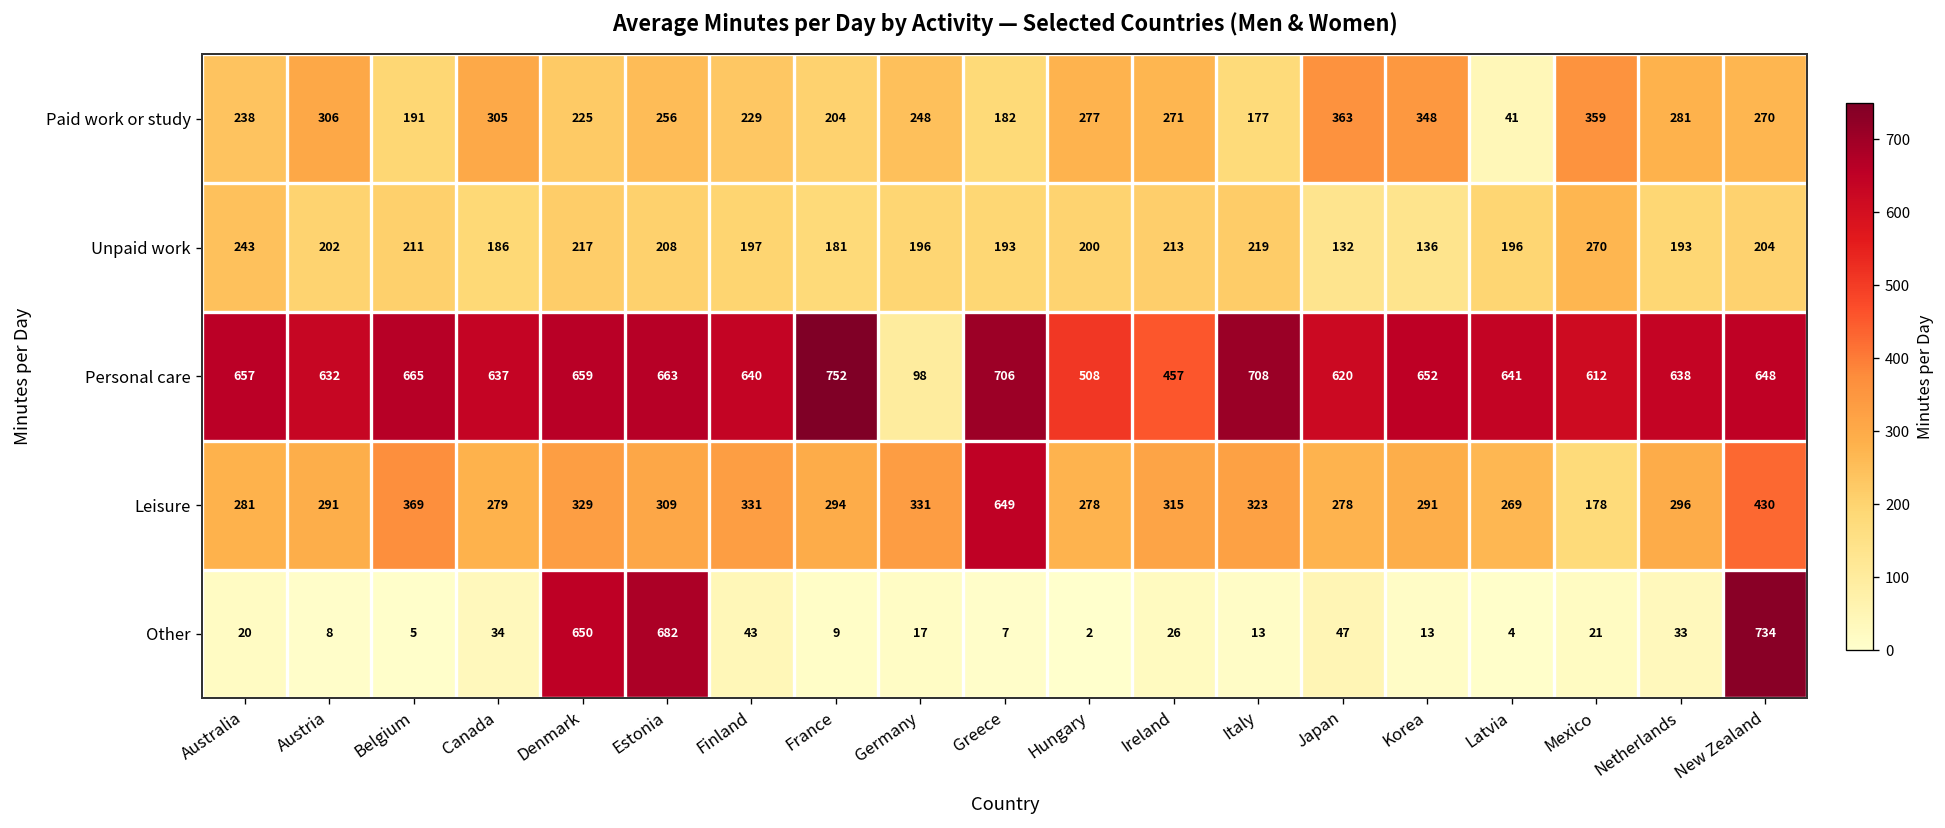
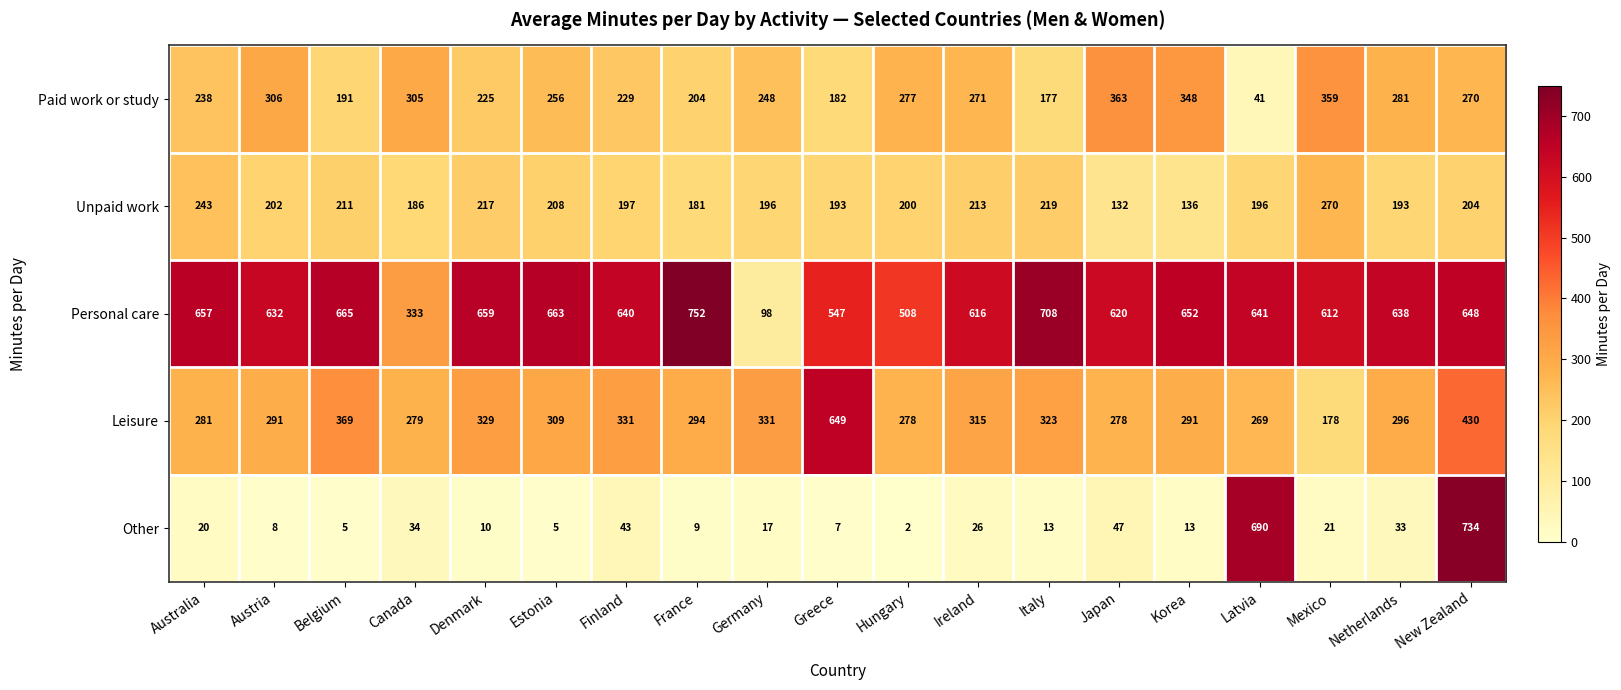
Personal care, Canada: 637 -> 333
Personal care, Greece: 706 -> 547
Personal care, Ireland: 457 -> 616
Other, Denmark: 650 -> 10
Other, Estonia: 682 -> 5
Other, Latvia: 4 -> 690
